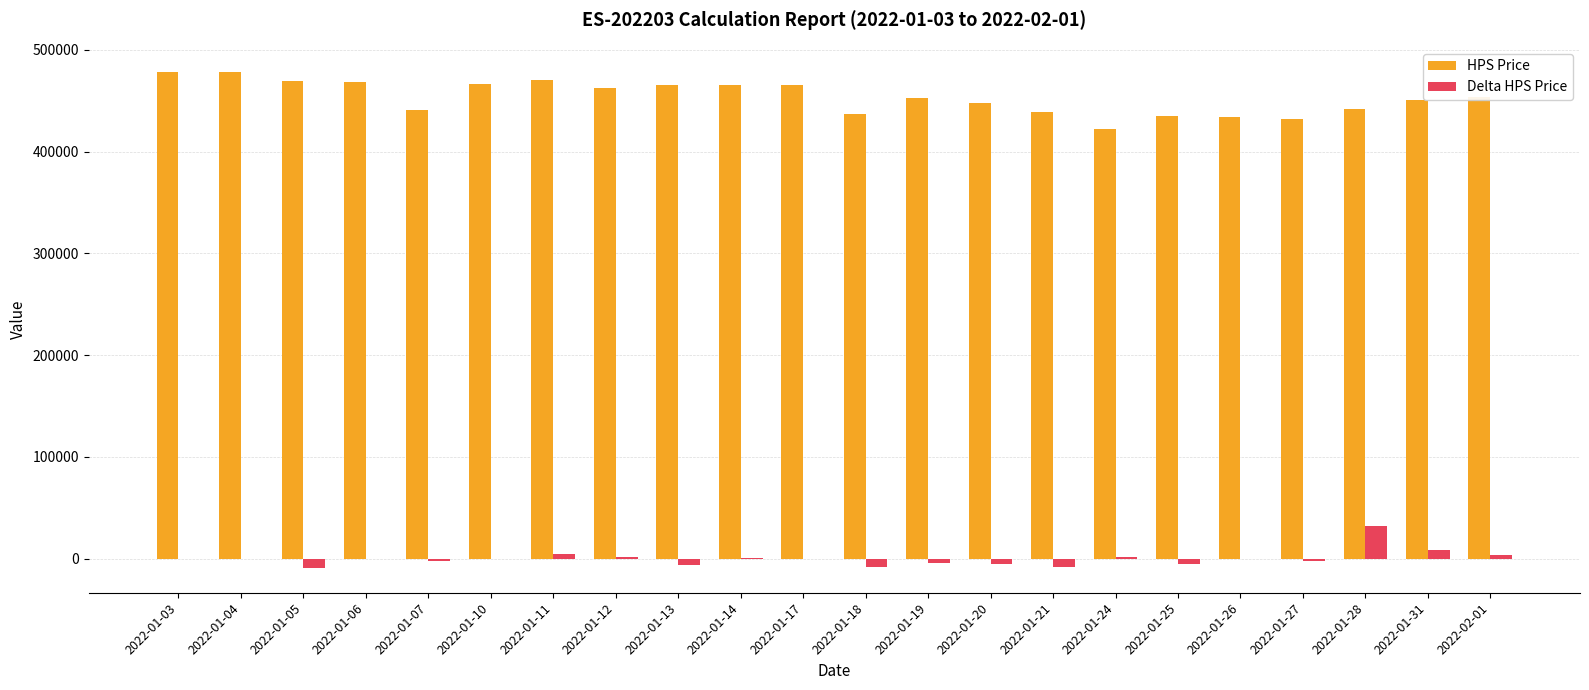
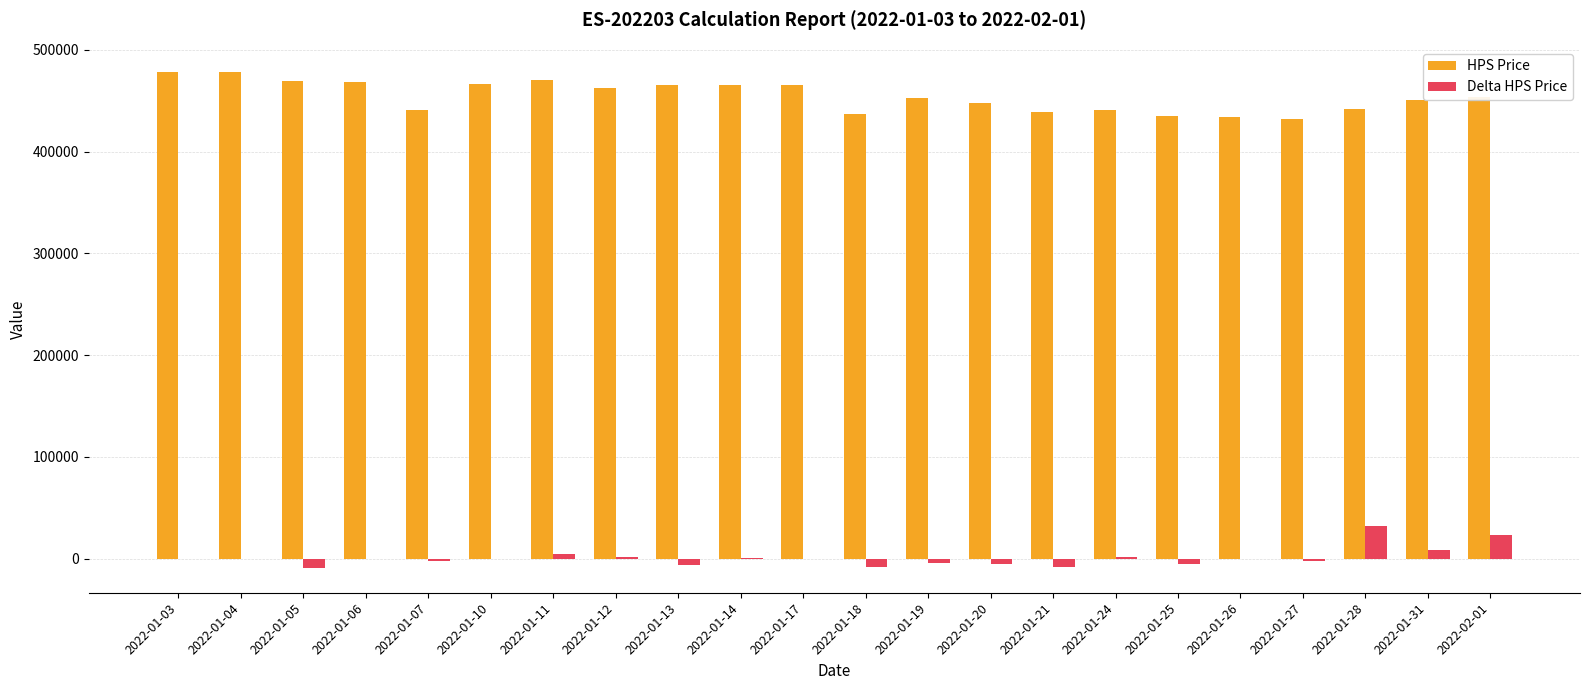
HPS Price, 2022-01-24: 422000 -> 440000
Delta HPS Price, 2022-02-01: 3000 -> 23000
